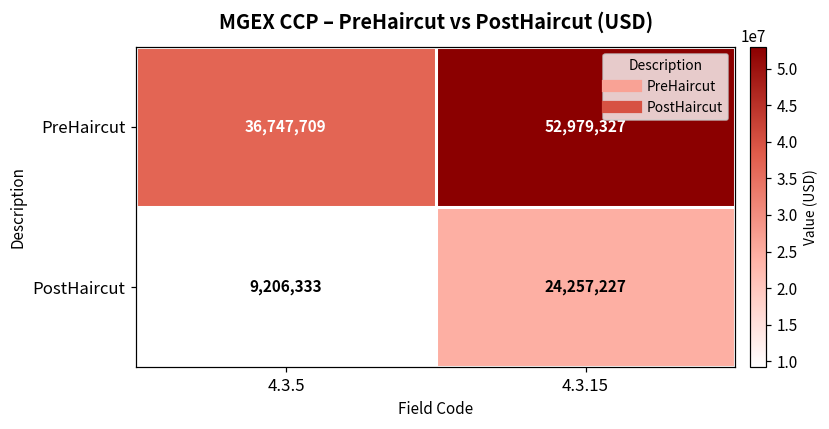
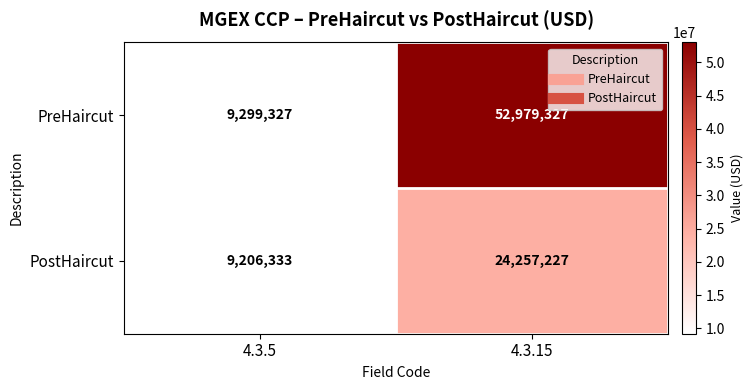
PreHaircut, 4.3.5: 36,747,709 -> 9,299,327
